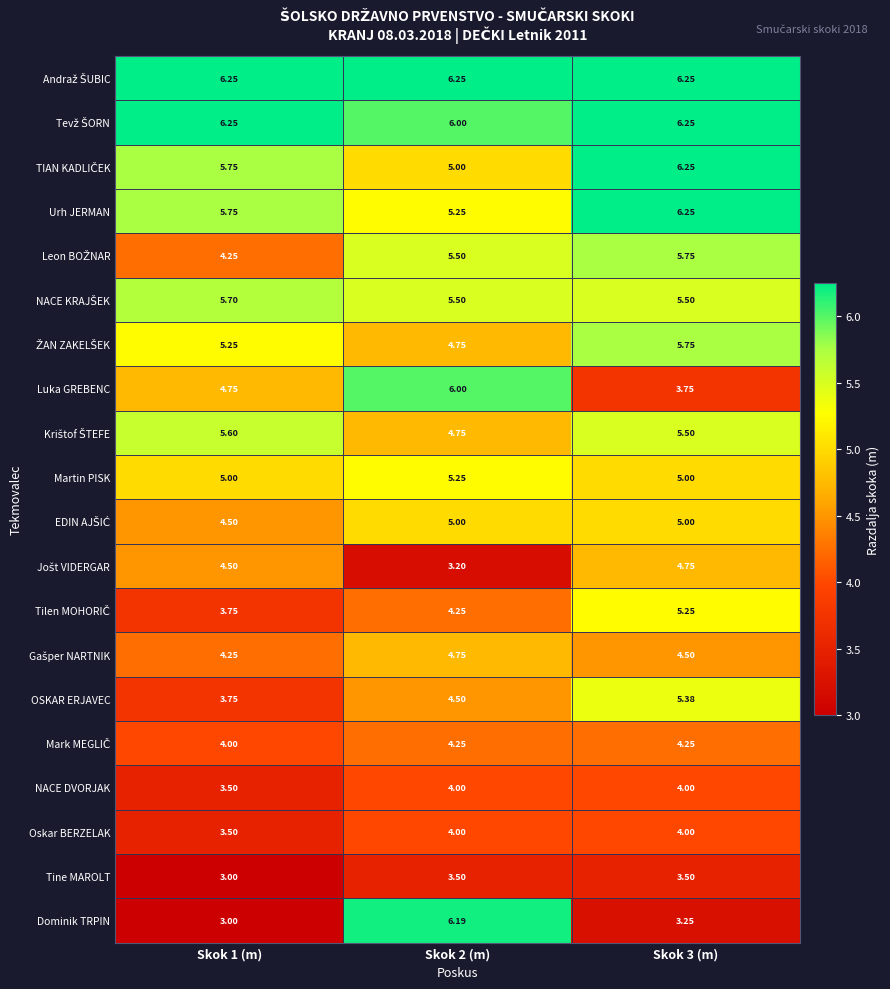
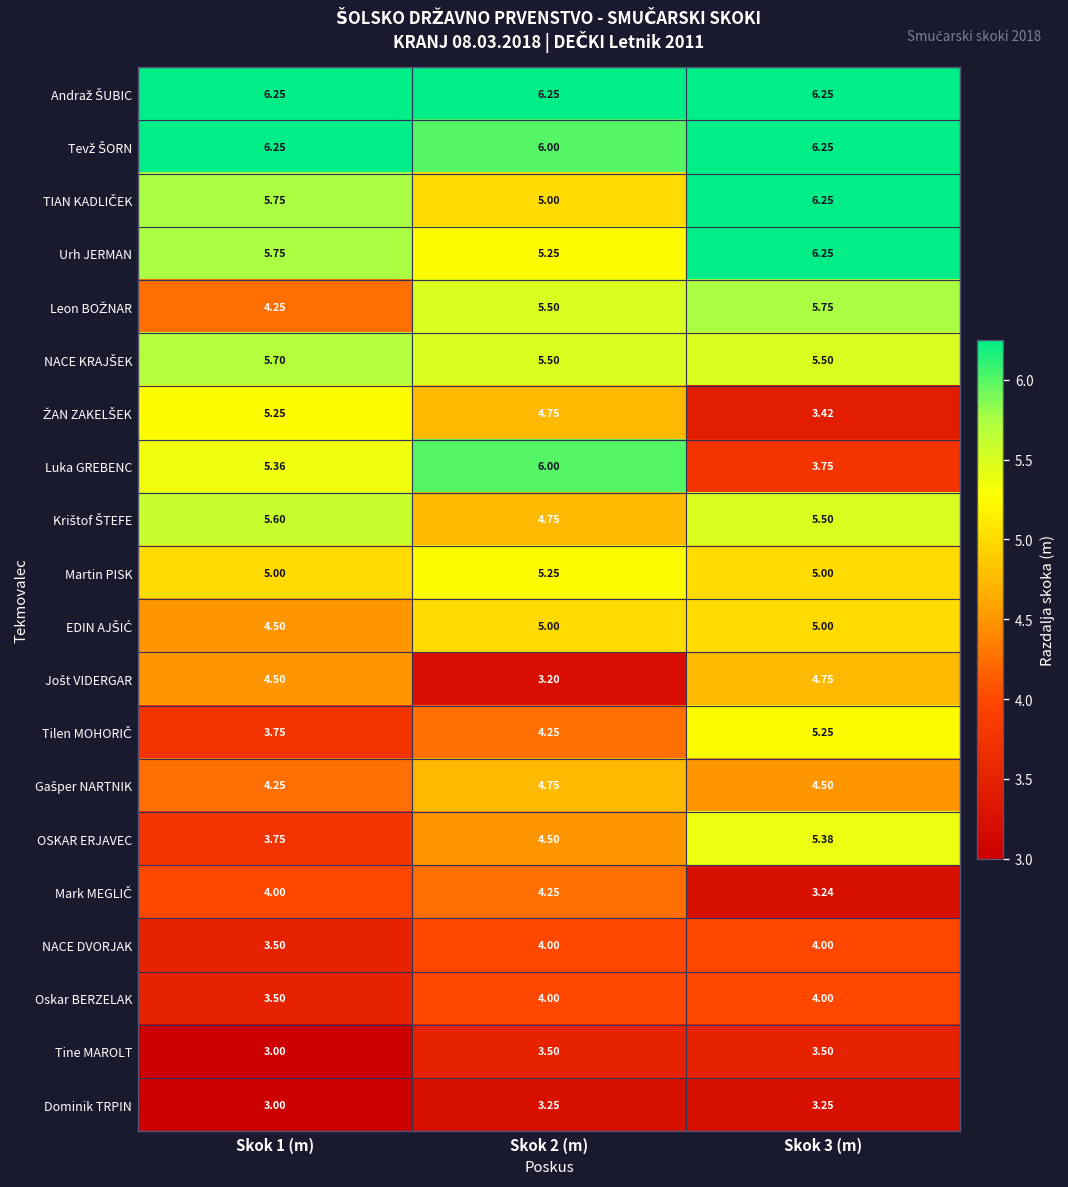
ŽAN ZAKELŠEK, Skok 3 (m): 5.75 -> 3.42
Luka GREBENC, Skok 1 (m): 4.75 -> 5.36
Mark MEGLIČ, Skok 3 (m): 4.25 -> 3.24
Dominik TRPIN, Skok 2 (m): 6.19 -> 3.25
